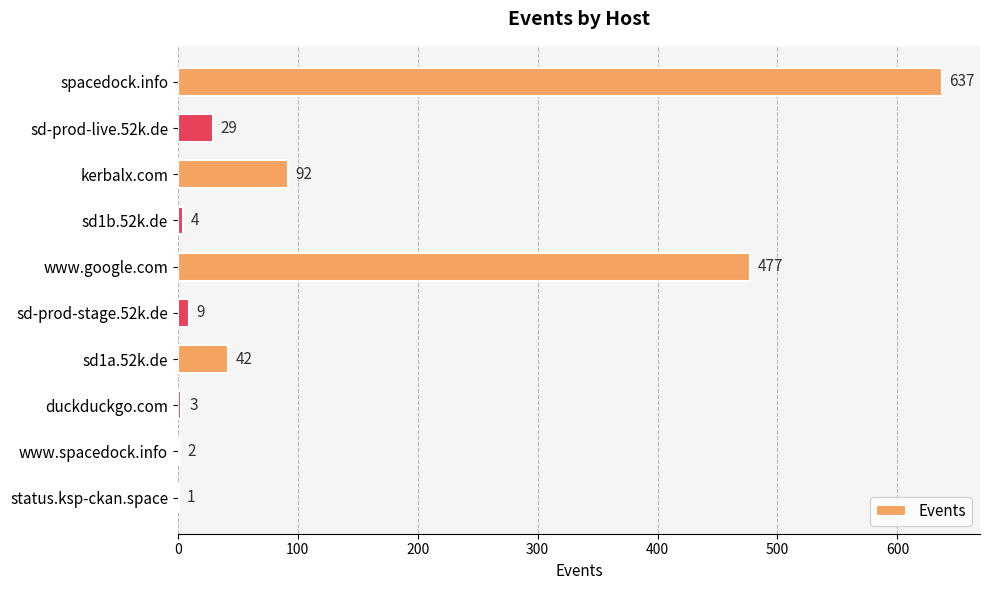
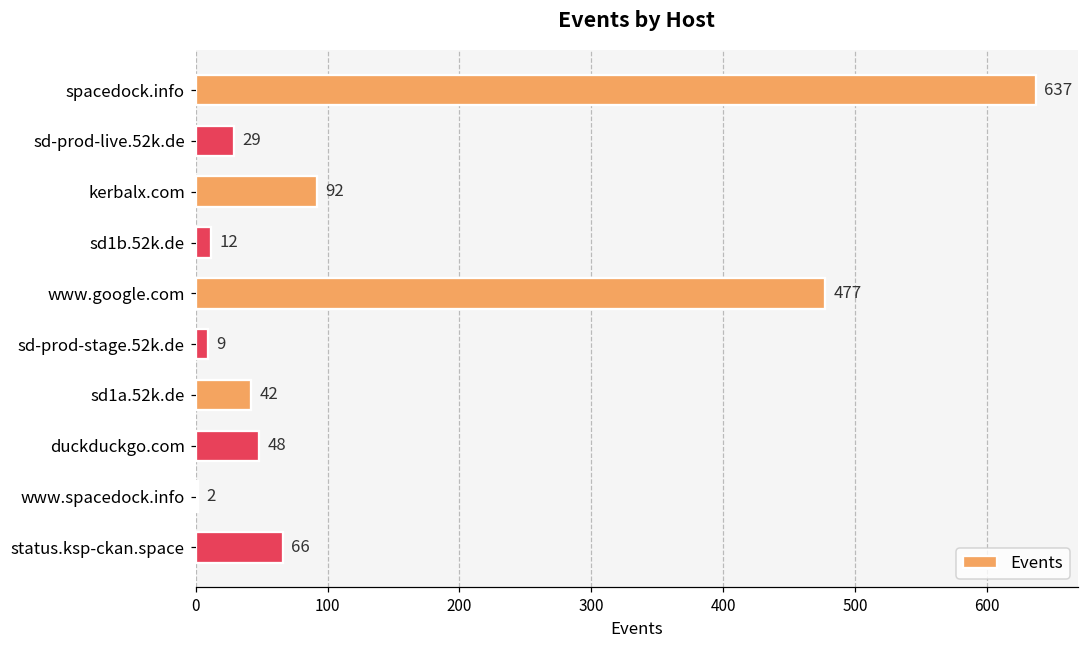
sd1b.52k.de: 4 -> 12
duckduckgo.com: 3 -> 48
status.ksp-ckan.space: 1 -> 66
